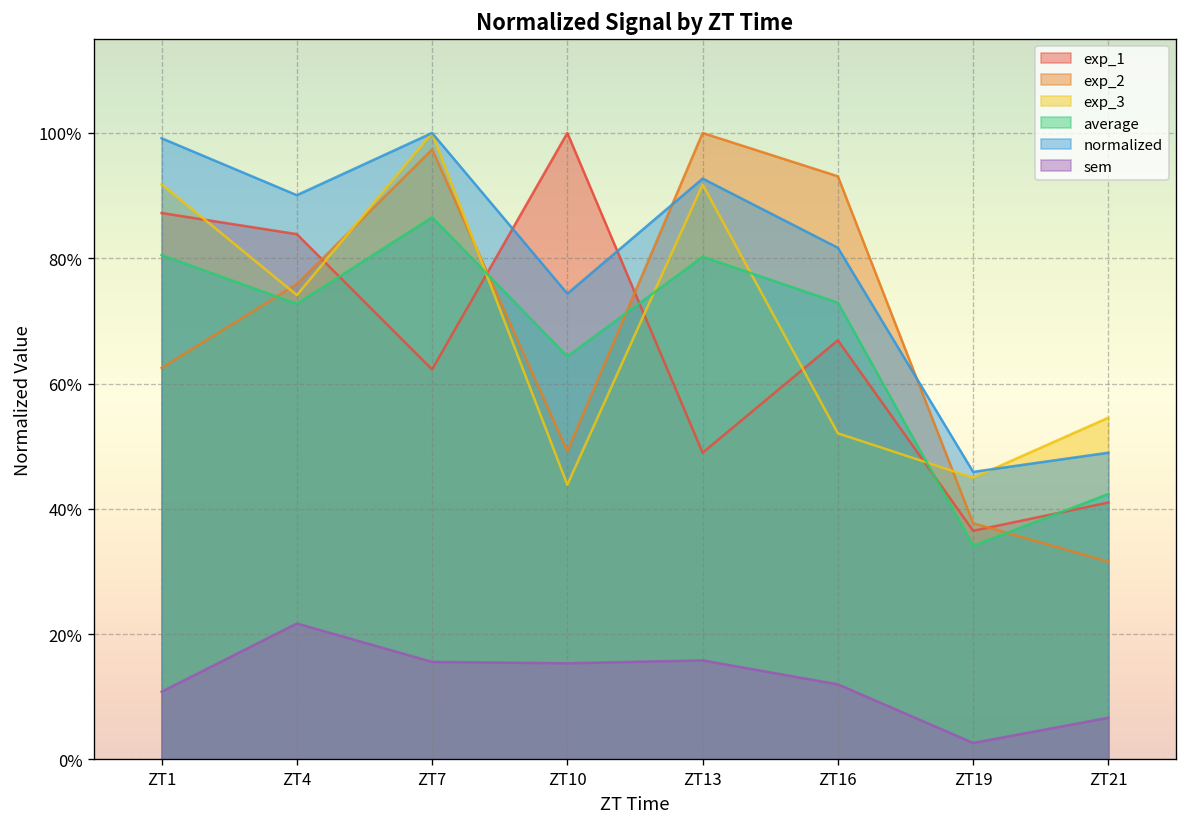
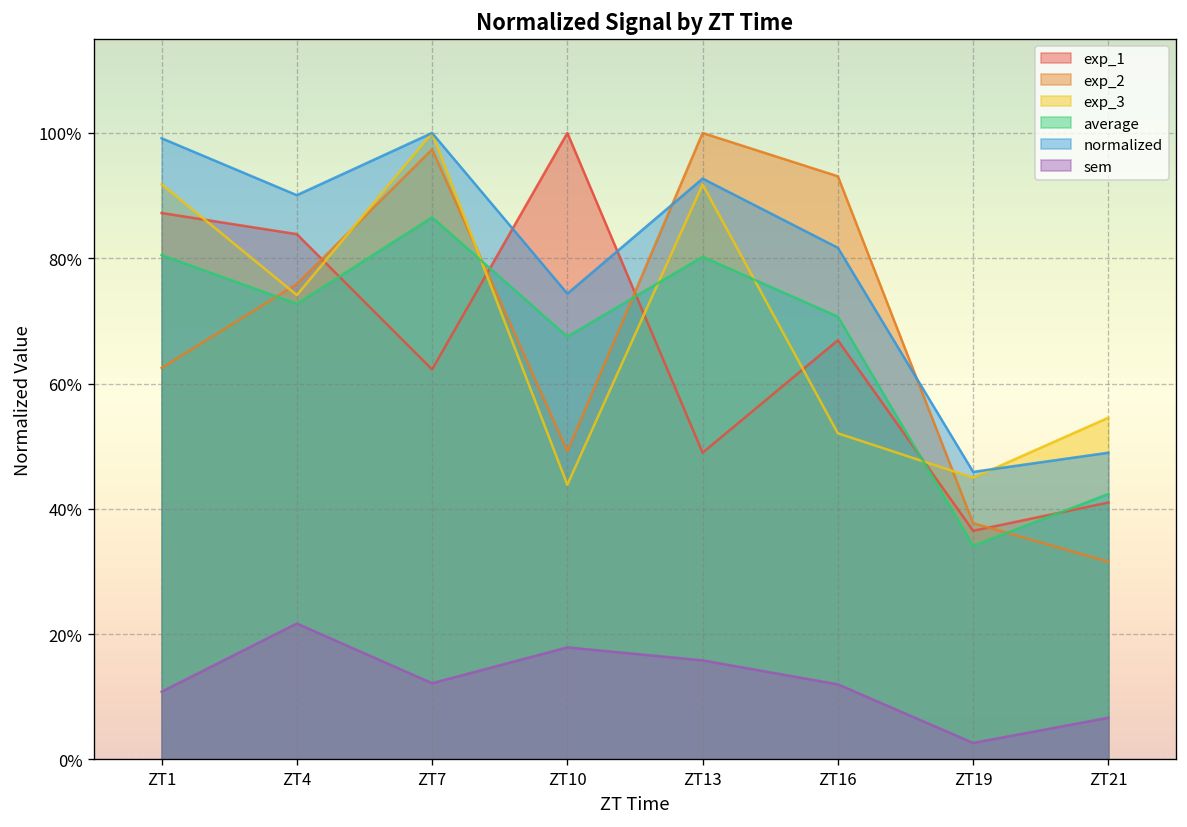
sem, ZT7: 16% -> 12%
average, ZT10: 64% -> 68%
sem, ZT10: 15% -> 18%
average, ZT16: 73% -> 71%
